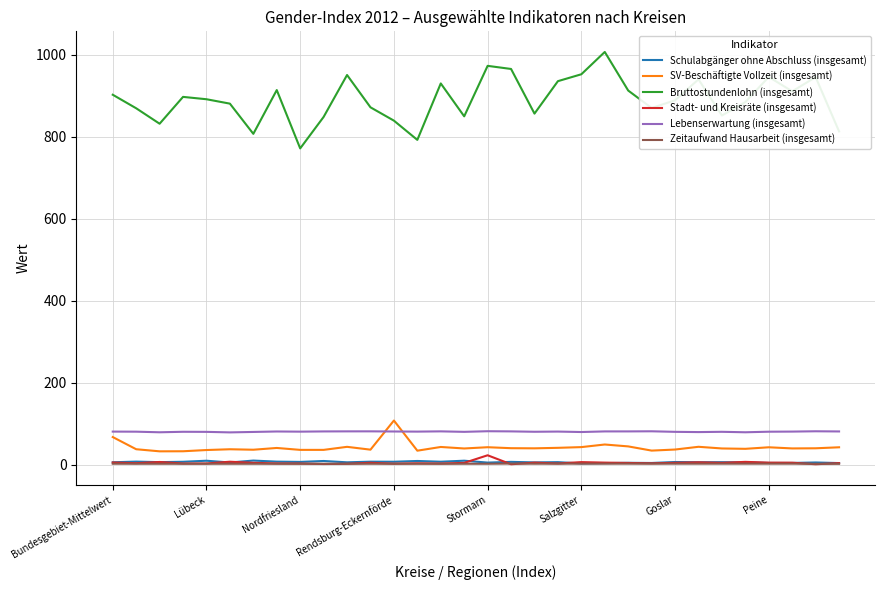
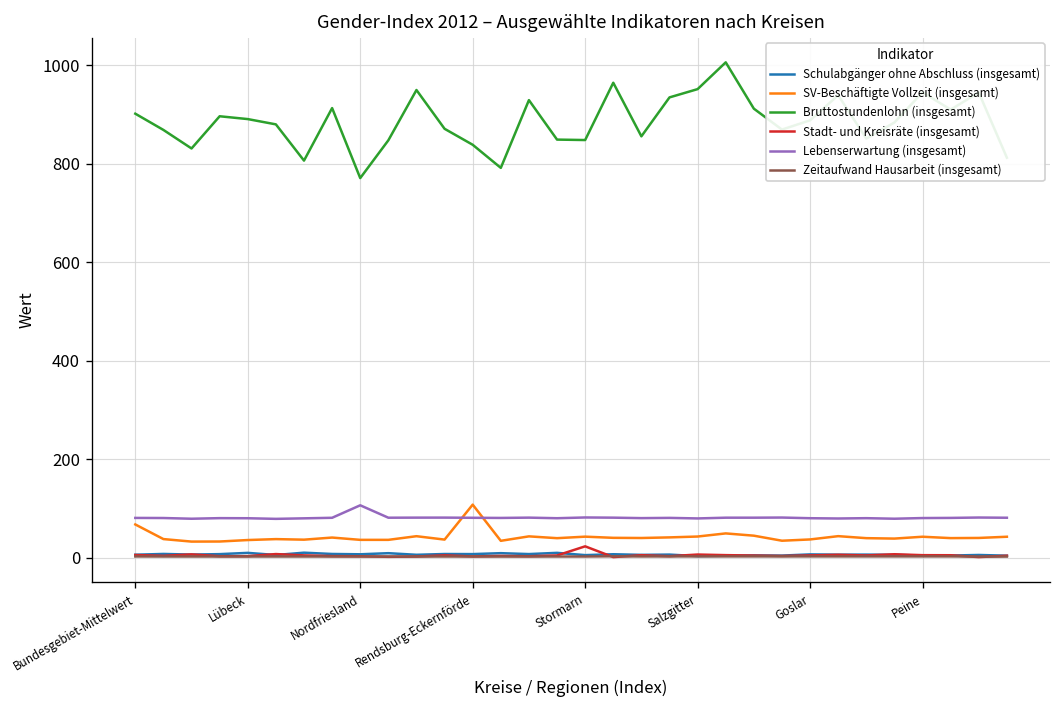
Lebenserwartung (insgesamt), Nordfriesland: 80 -> 110
Bruttostundenlohn (insgesamt), Stormarn: 970 -> 850
